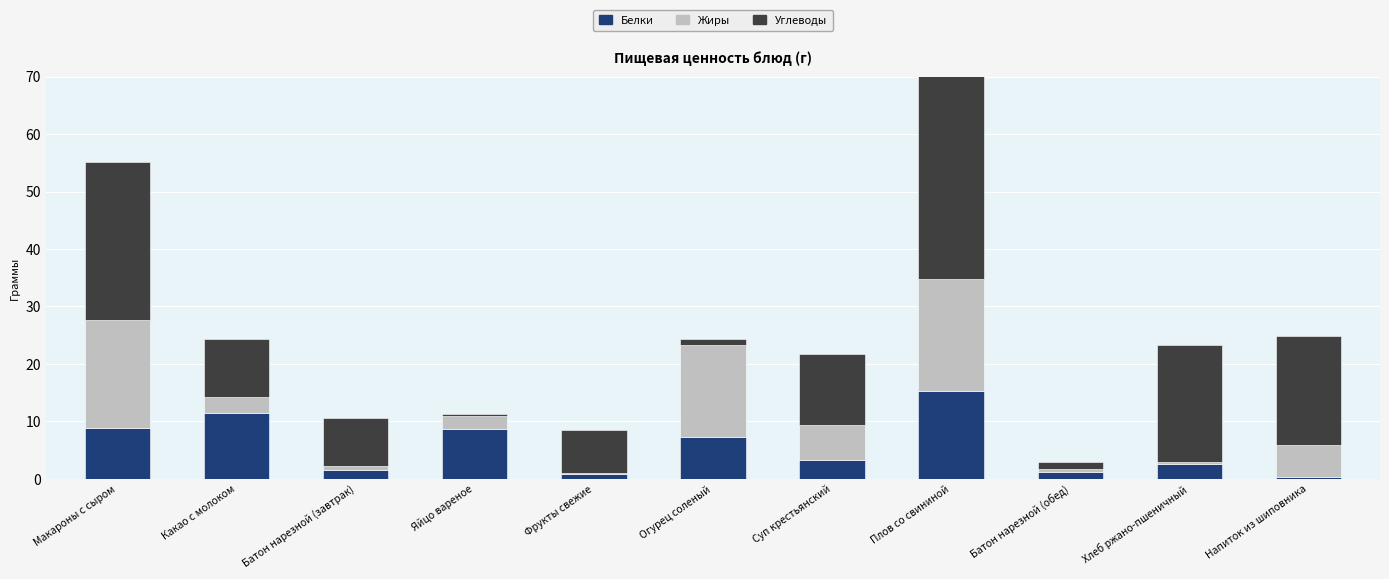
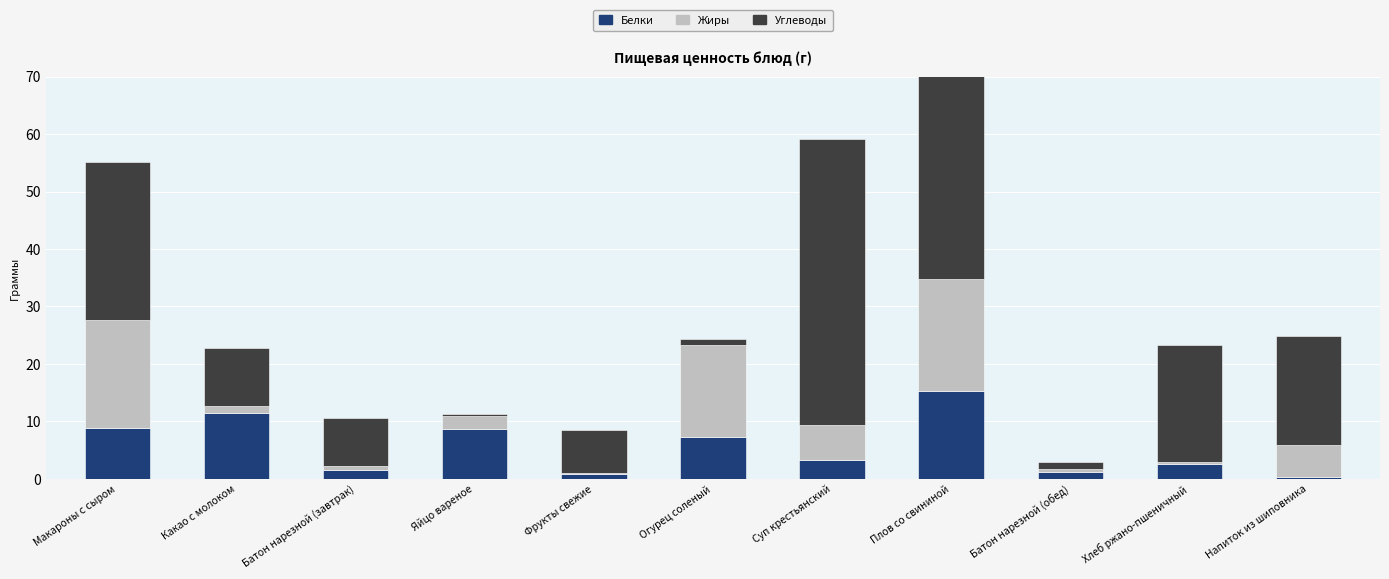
Жиры, Какао с молоком: 3 -> 1
Углеводы, Суп крестьянский: 12 -> 50
